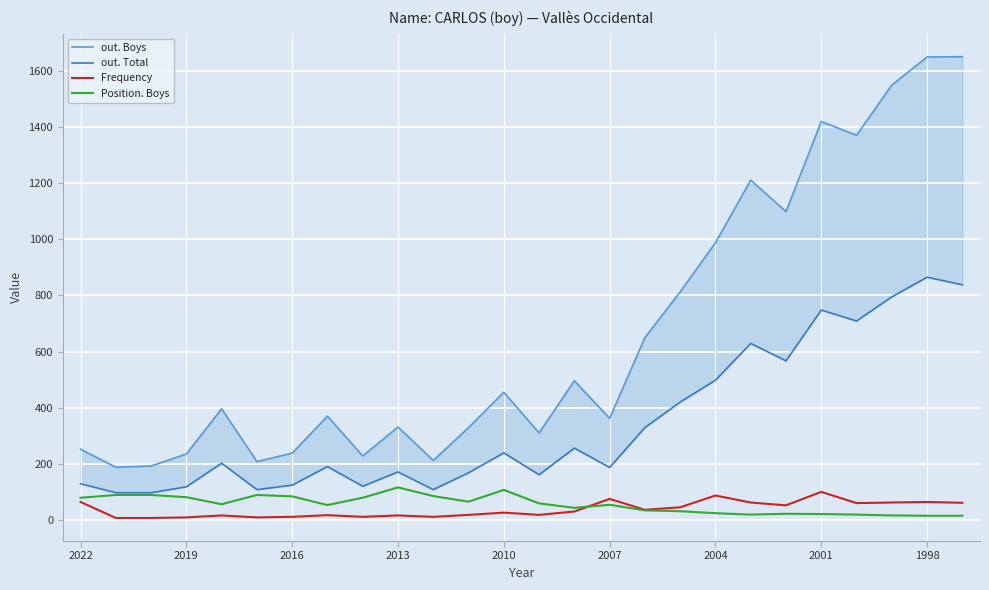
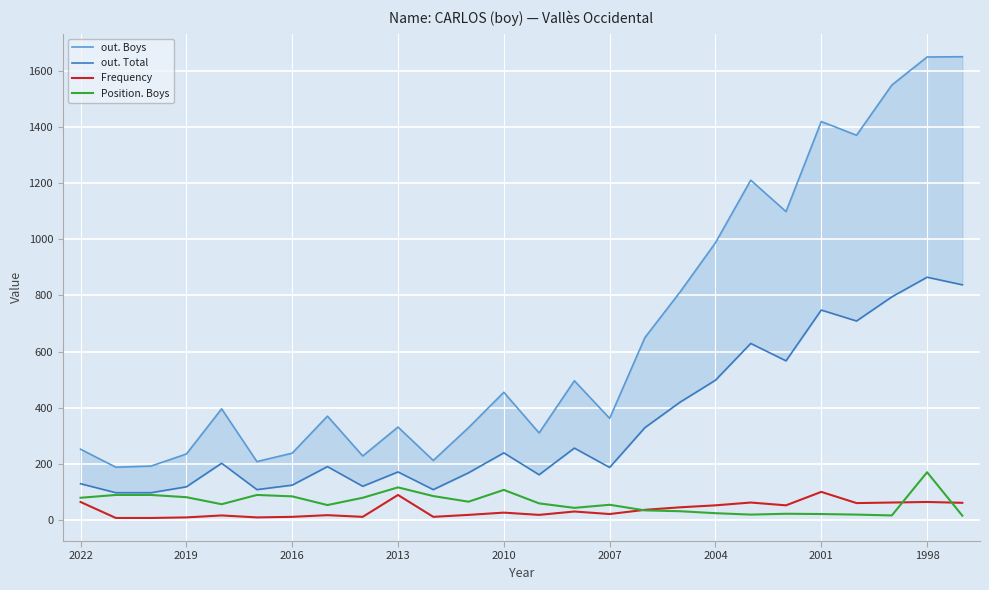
Frequency, 2013: 20 -> 90
Frequency, 2007: 80 -> 20
Frequency, 2004: 90 -> 50
Position. Boys, 1998: 20 -> 170
